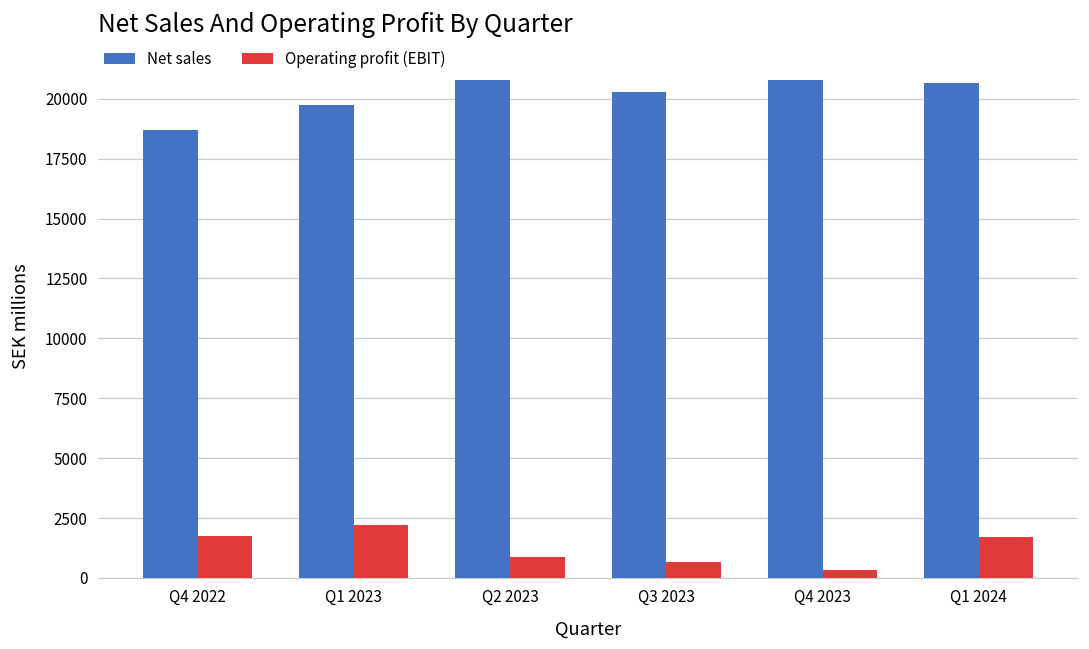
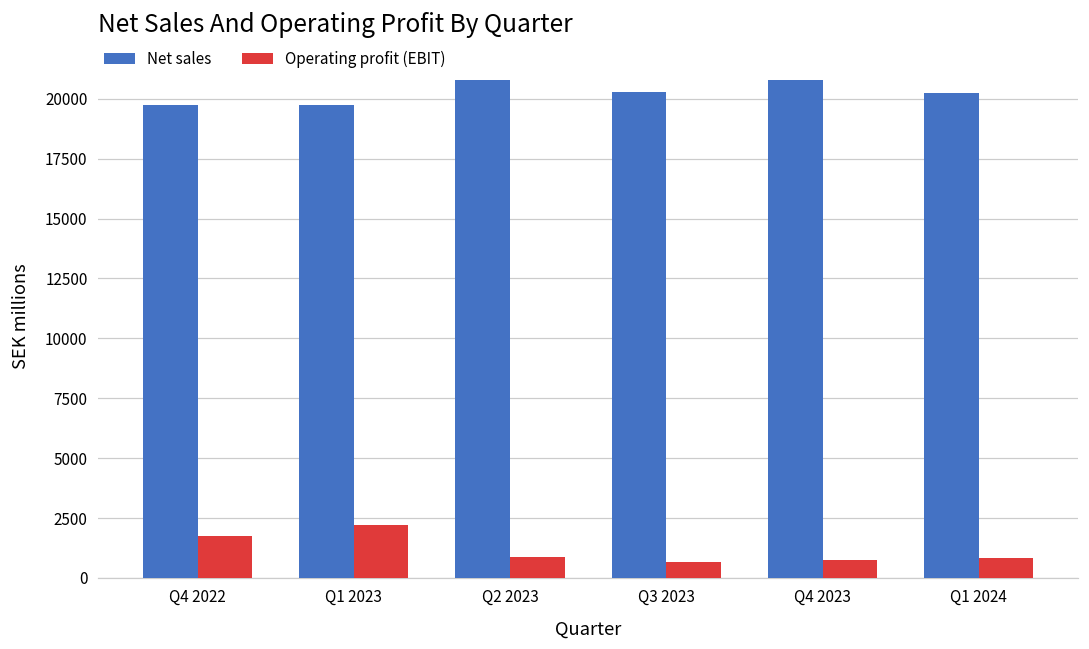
Net sales, Q4 2022: 18700 -> 19700
Operating profit (EBIT), Q4 2023: 300 -> 700
Net sales, Q1 2024: 20600 -> 20300
Operating profit (EBIT), Q1 2024: 1700 -> 800
